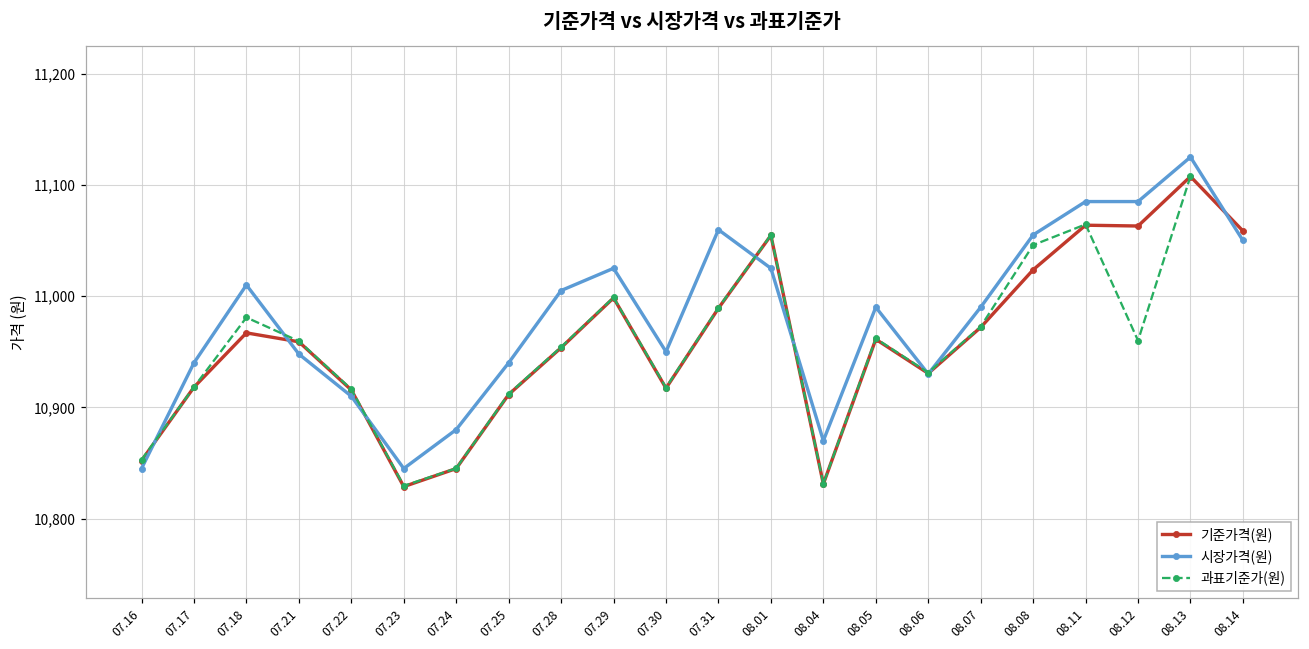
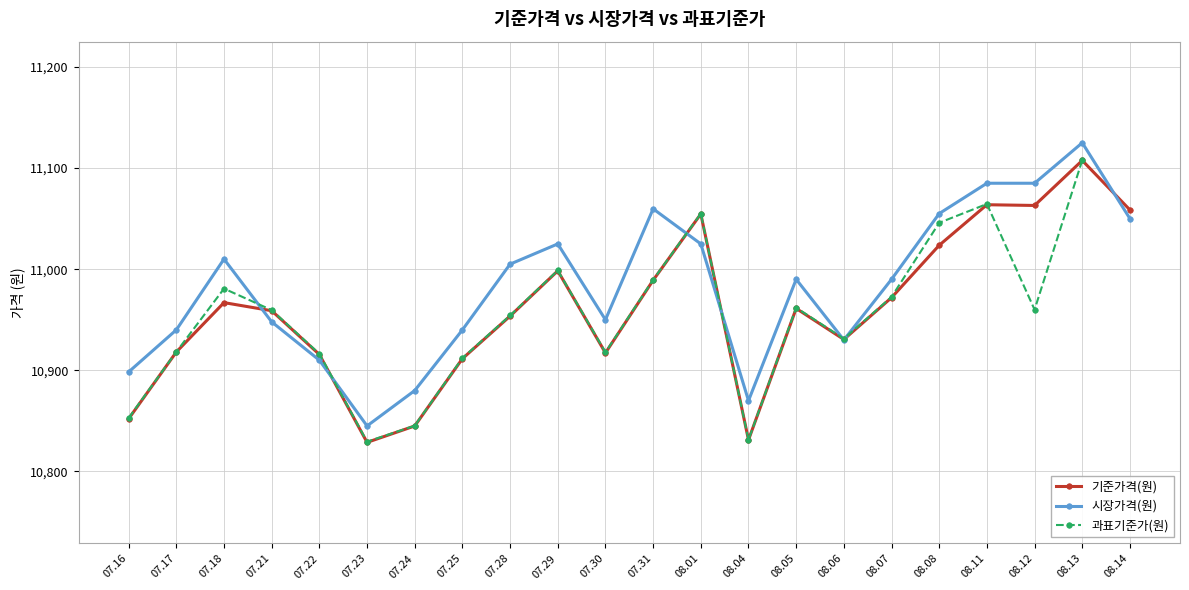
시장가격(원), 07.16: 10,845 -> 10,898
